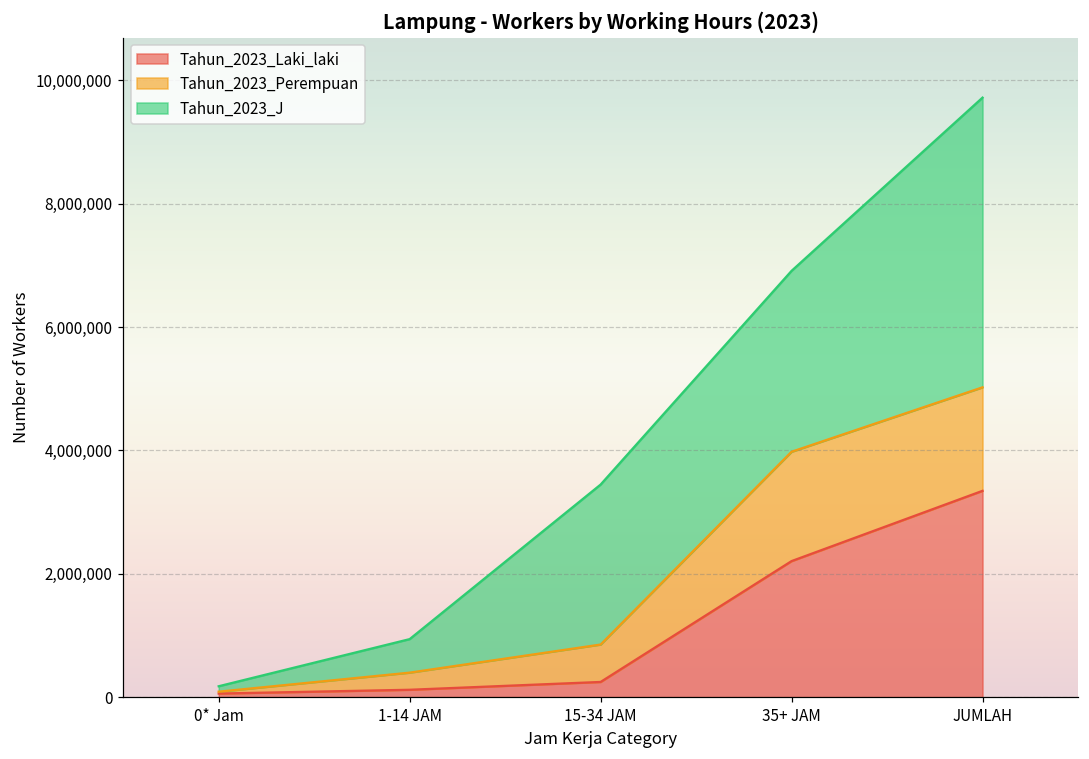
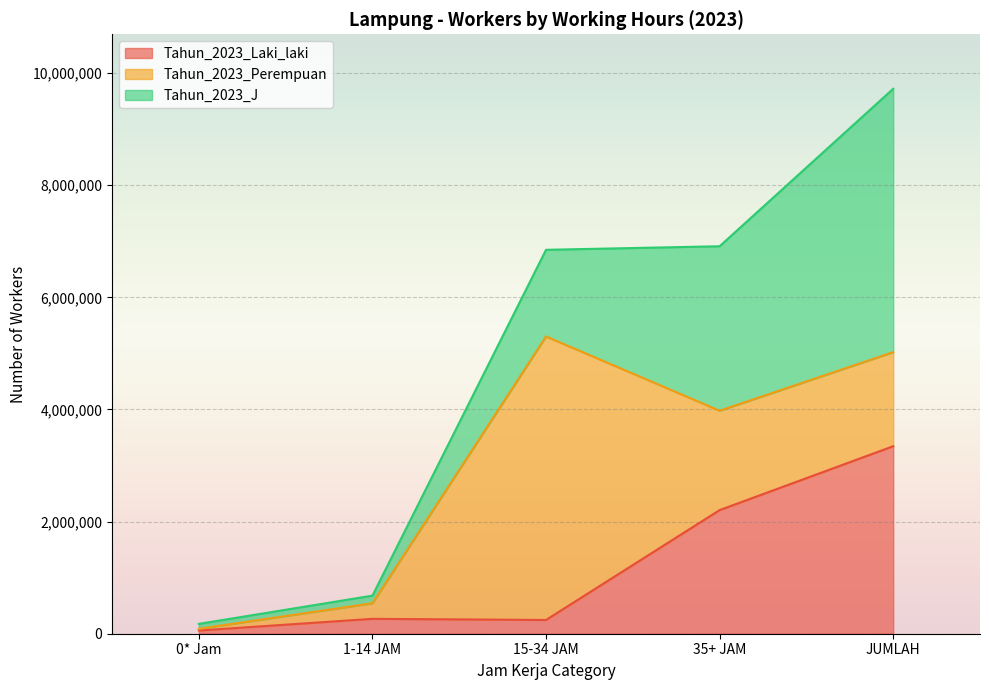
Tahun_2023_Laki_laki, 1-14 JAM: 100,000 -> 300,000
Tahun_2023_J, 1-14 JAM: 500,000 -> 100,000
Tahun_2023_Perempuan, 15-34 JAM: 600,000 -> 5,100,000
Tahun_2023_J, 15-34 JAM: 2,600,000 -> 1,500,000
